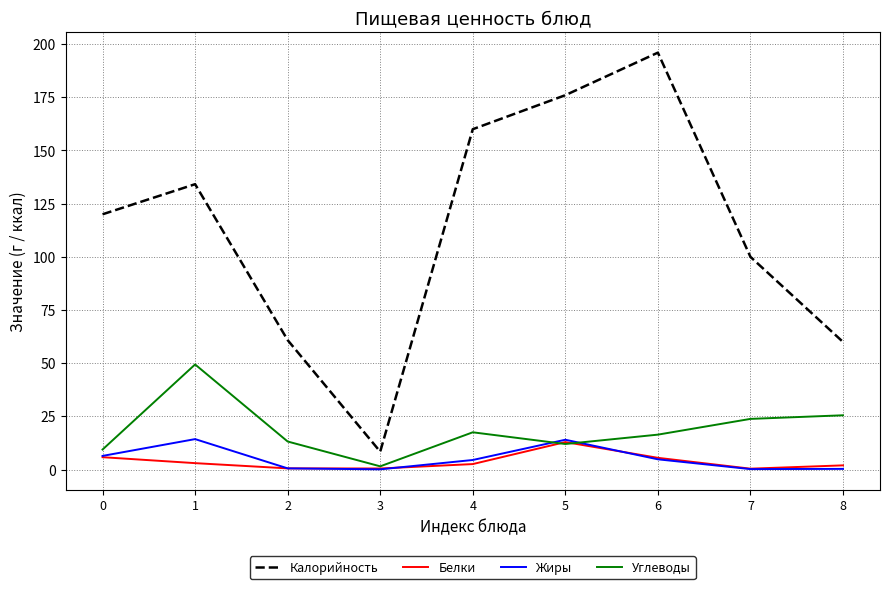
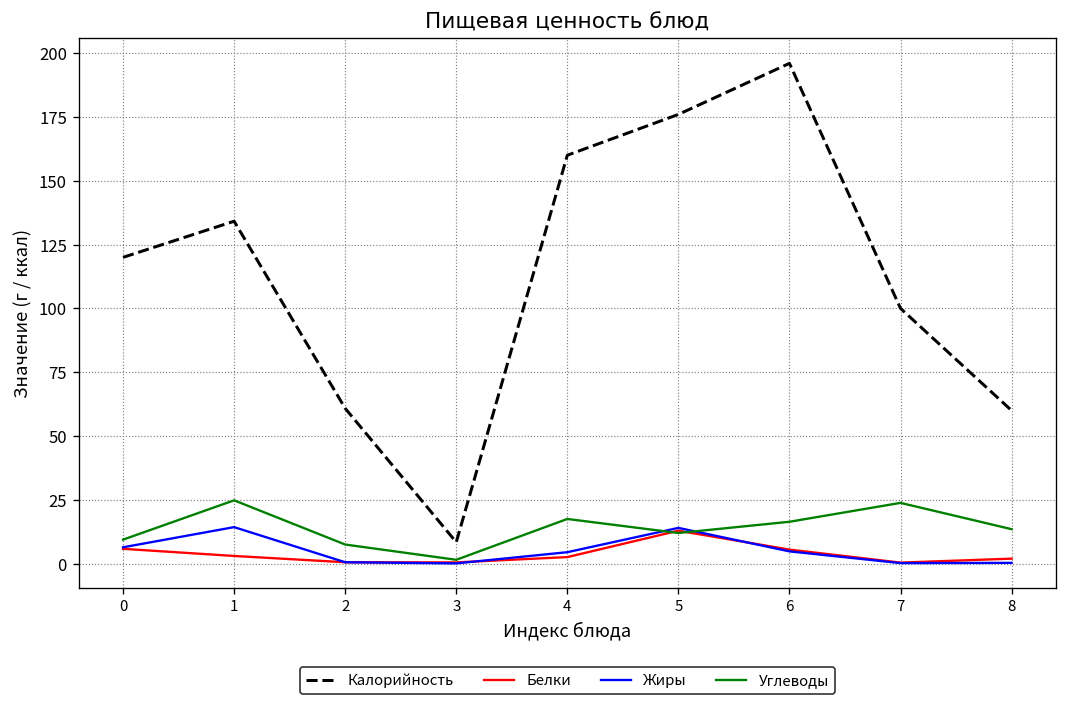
Углеводы, 1: 49 -> 25
Углеводы, 2: 13 -> 7
Углеводы, 8: 26 -> 14
